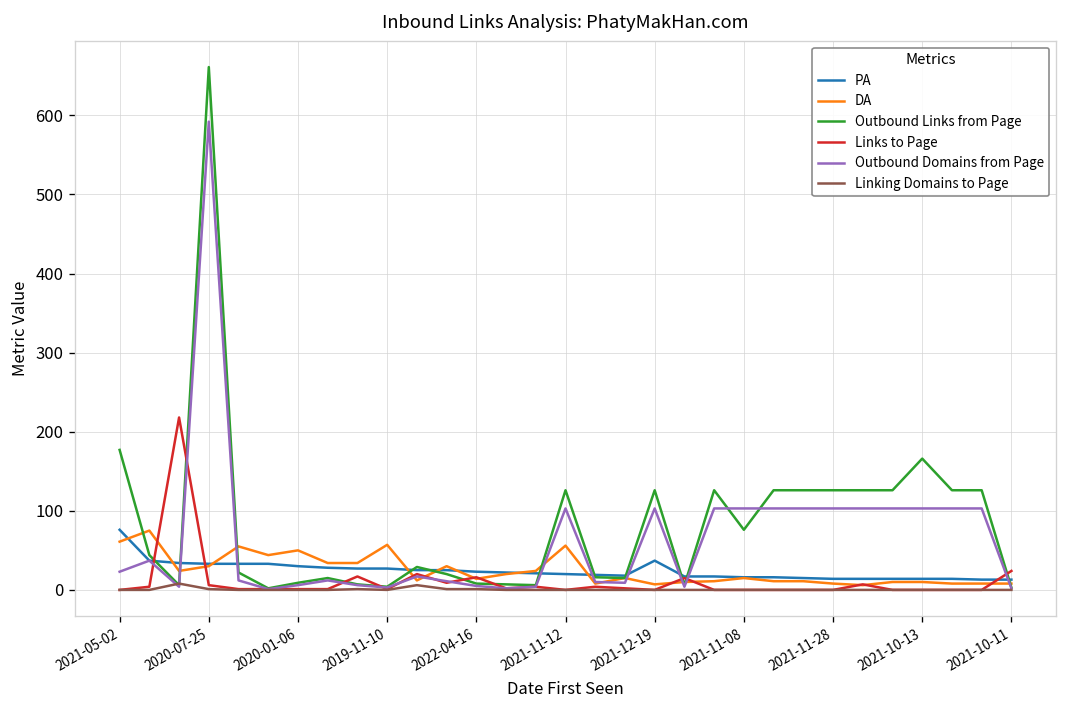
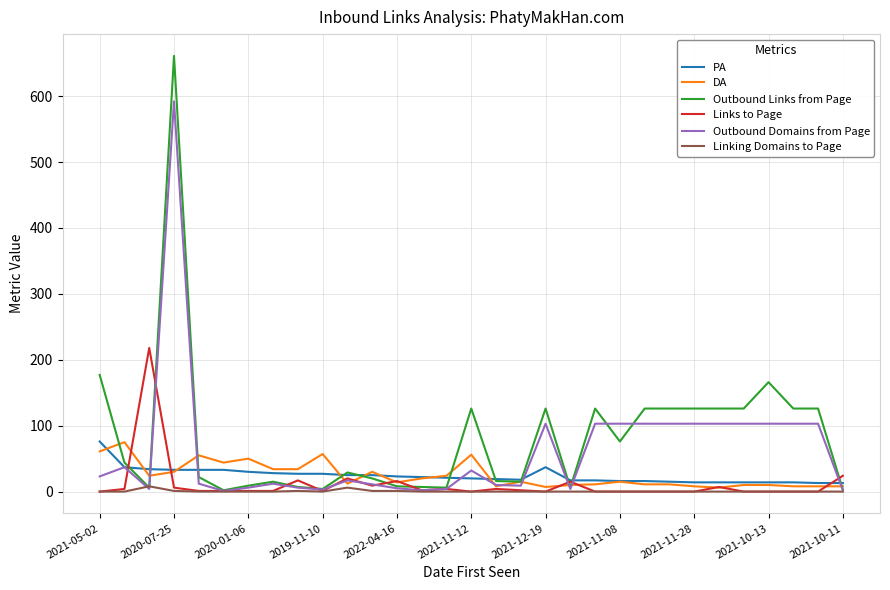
Outbound Domains from Page, 2021-11-12: 100 -> 30
